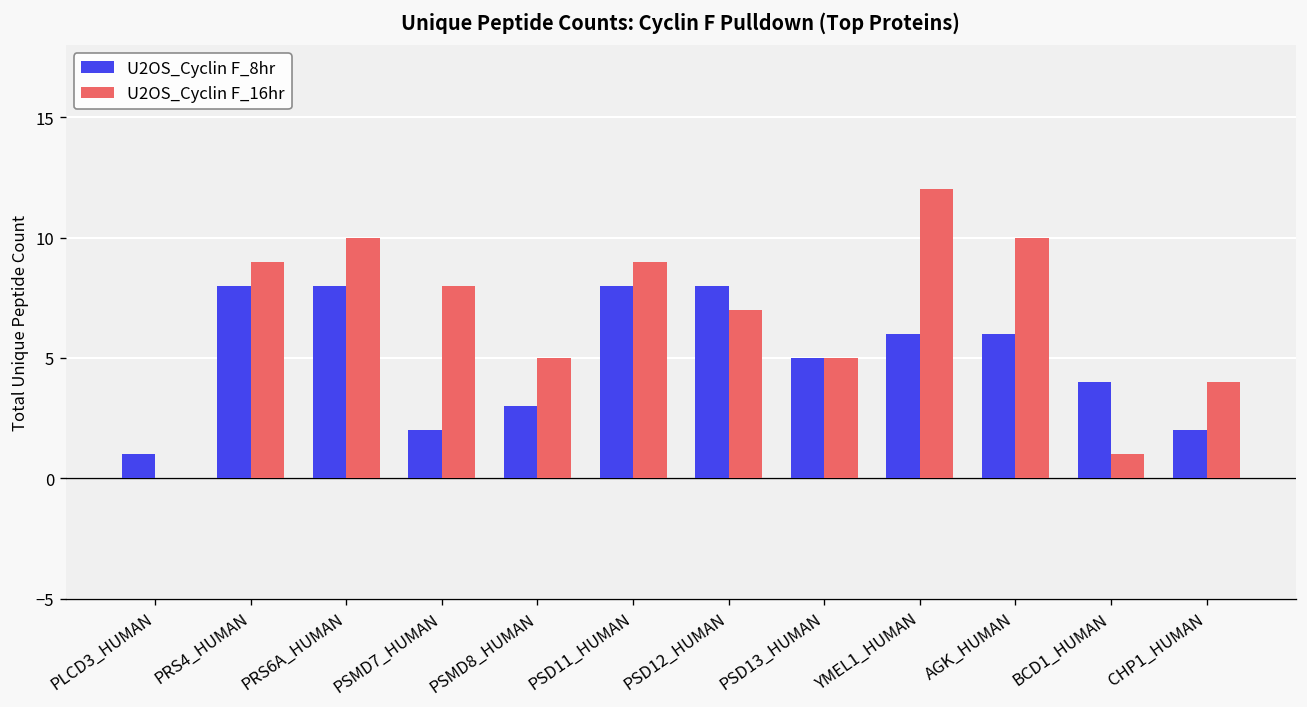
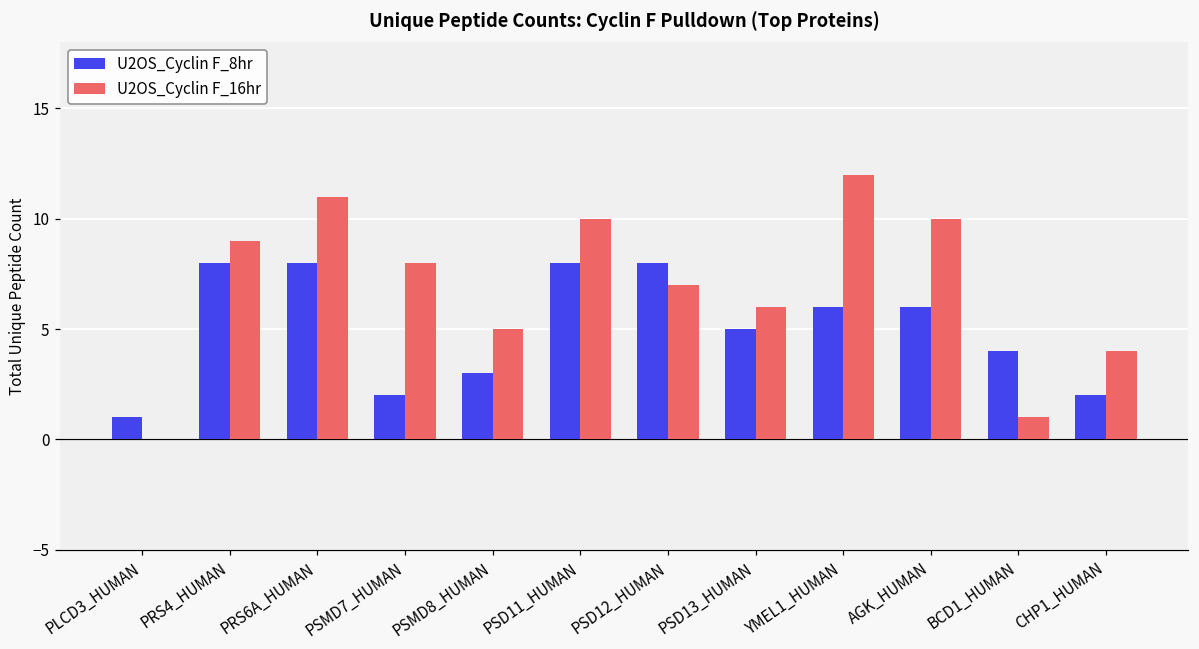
U2OS_Cyclin F_16hr, PRS6A_HUMAN: 10 -> 11
U2OS_Cyclin F_16hr, PSD11_HUMAN: 9 -> 10
U2OS_Cyclin F_16hr, PSD13_HUMAN: 5 -> 6
